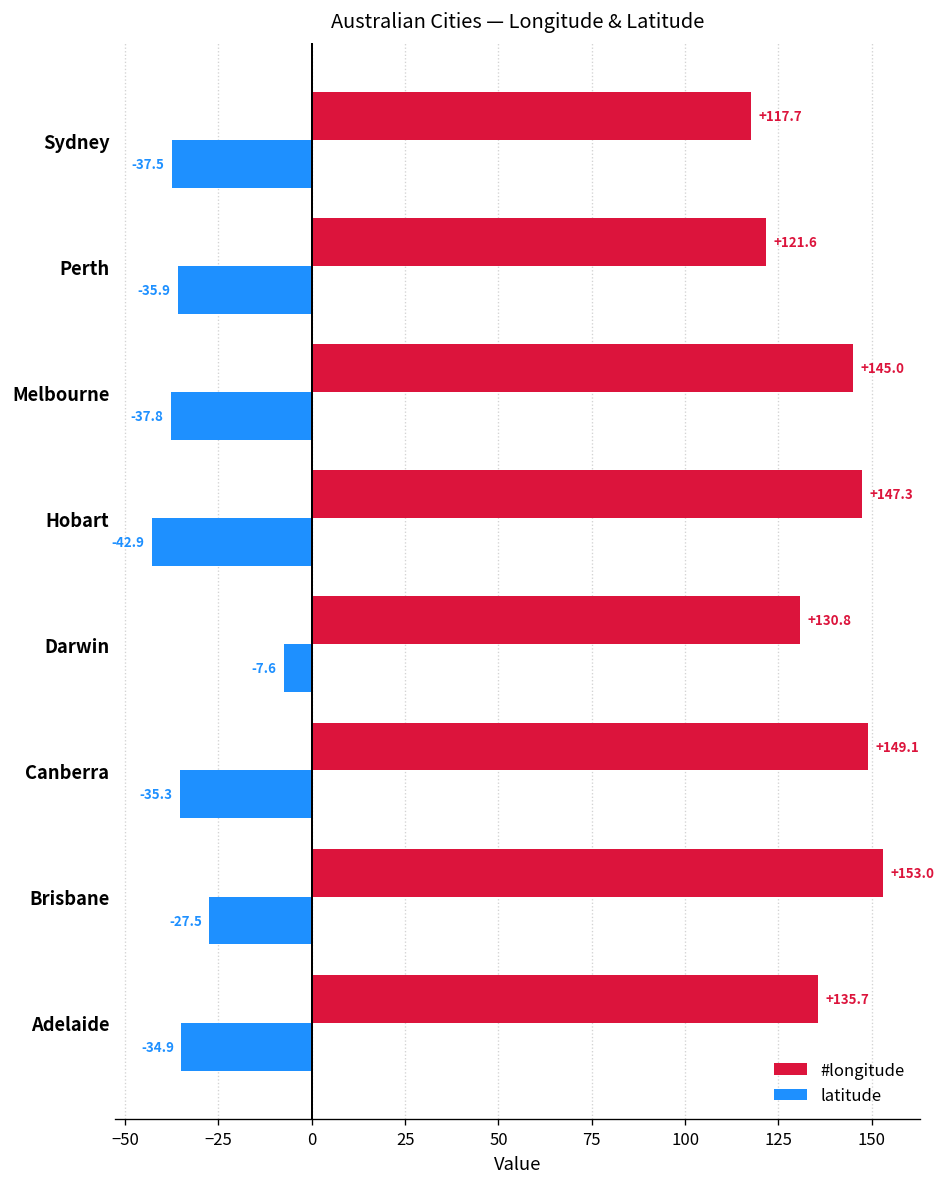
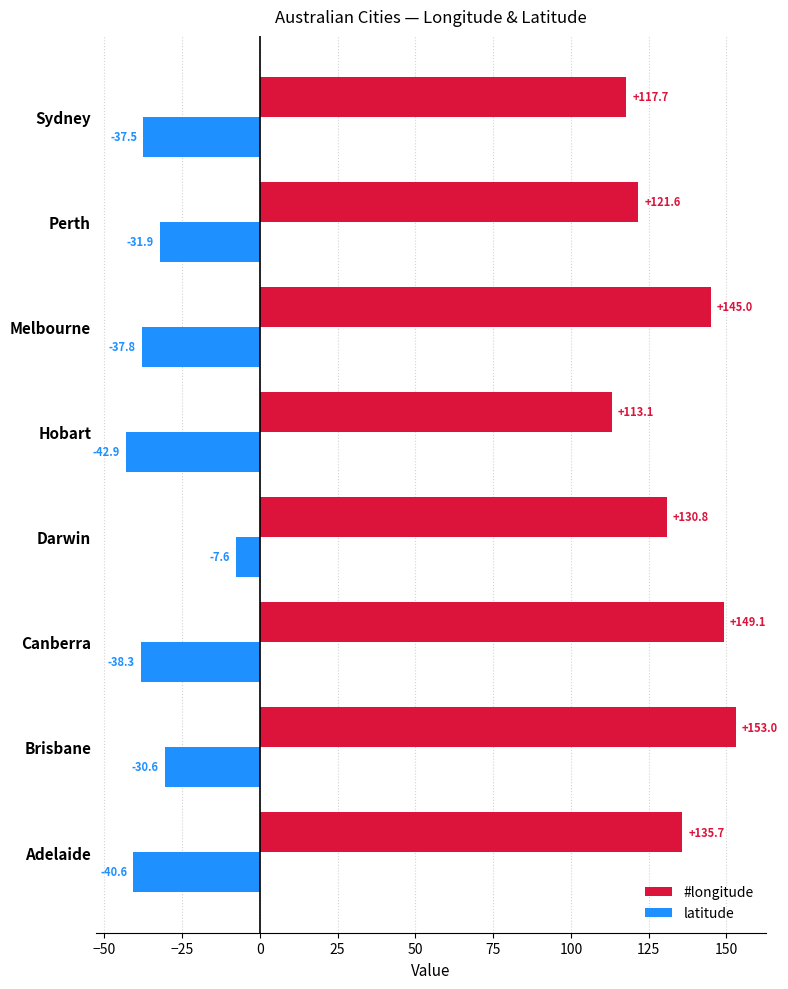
latitude, Perth: -35.9 -> -31.9
#longitude, Hobart: +147.3 -> +113.1
latitude, Canberra: -35.3 -> -38.3
latitude, Brisbane: -27.5 -> -30.6
latitude, Adelaide: -34.9 -> -40.6
